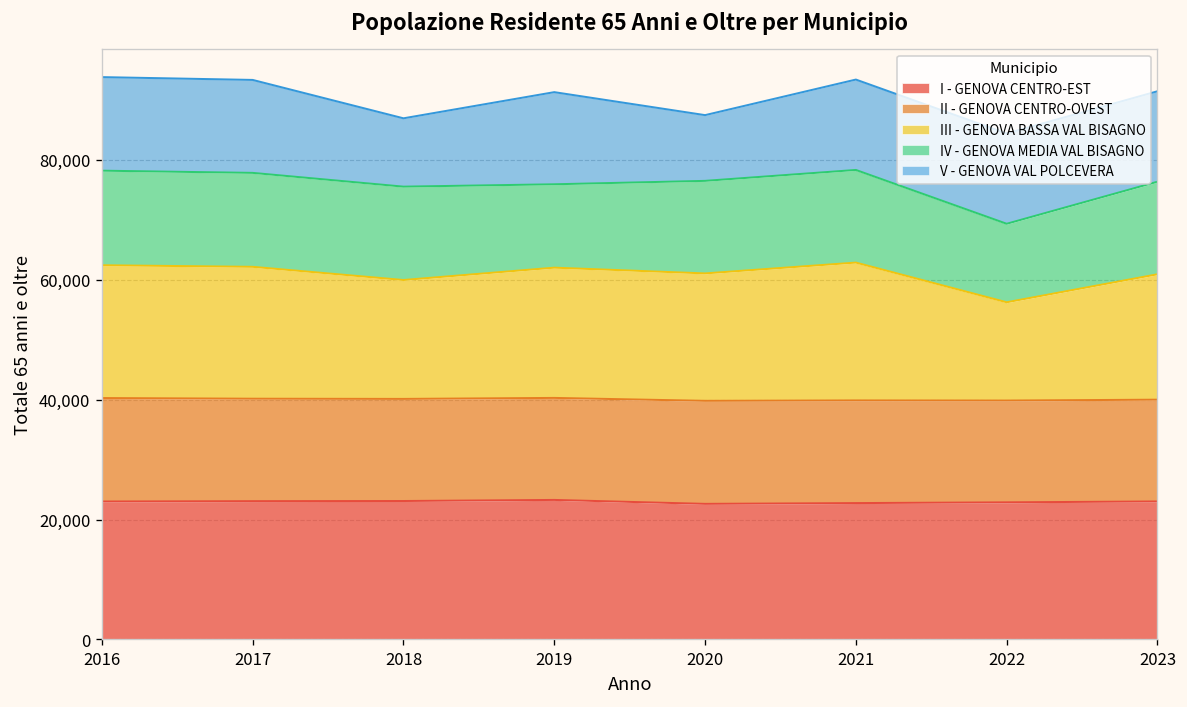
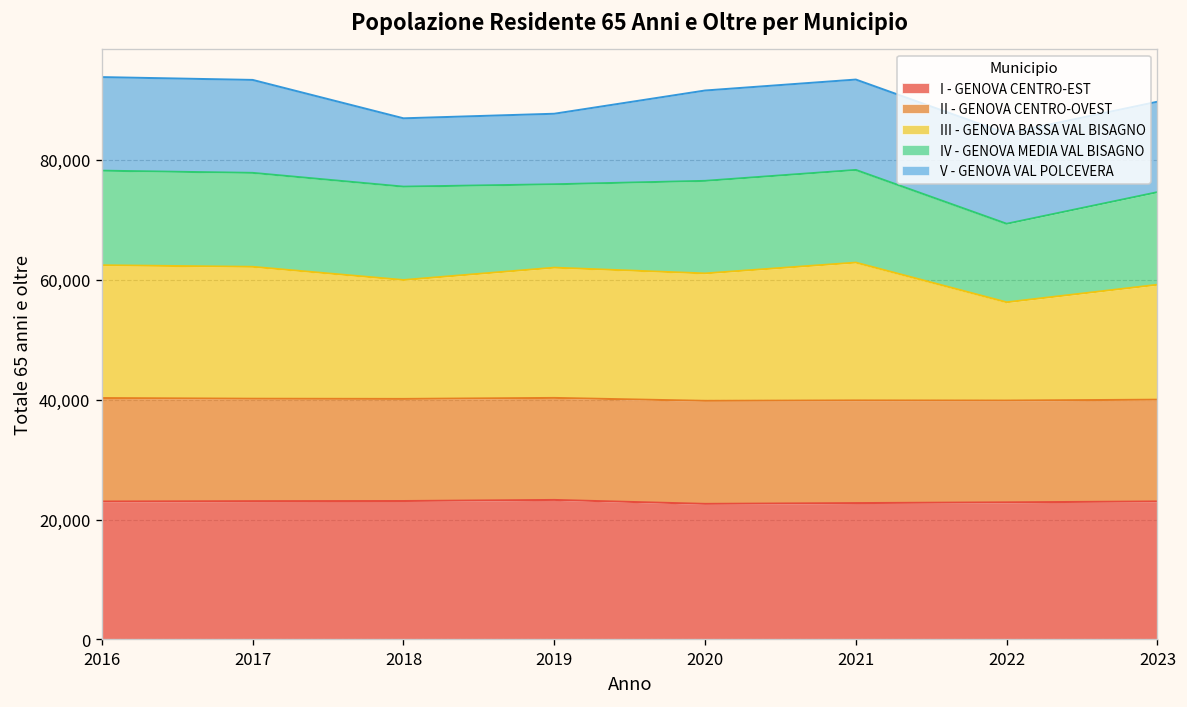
V - GENOVA VAL POLCEVERA, 2019: 15,000 -> 12,000
V - GENOVA VAL POLCEVERA, 2020: 11,000 -> 15,000
III - GENOVA BASSA VAL BISAGNO, 2023: 21,000 -> 19,000
